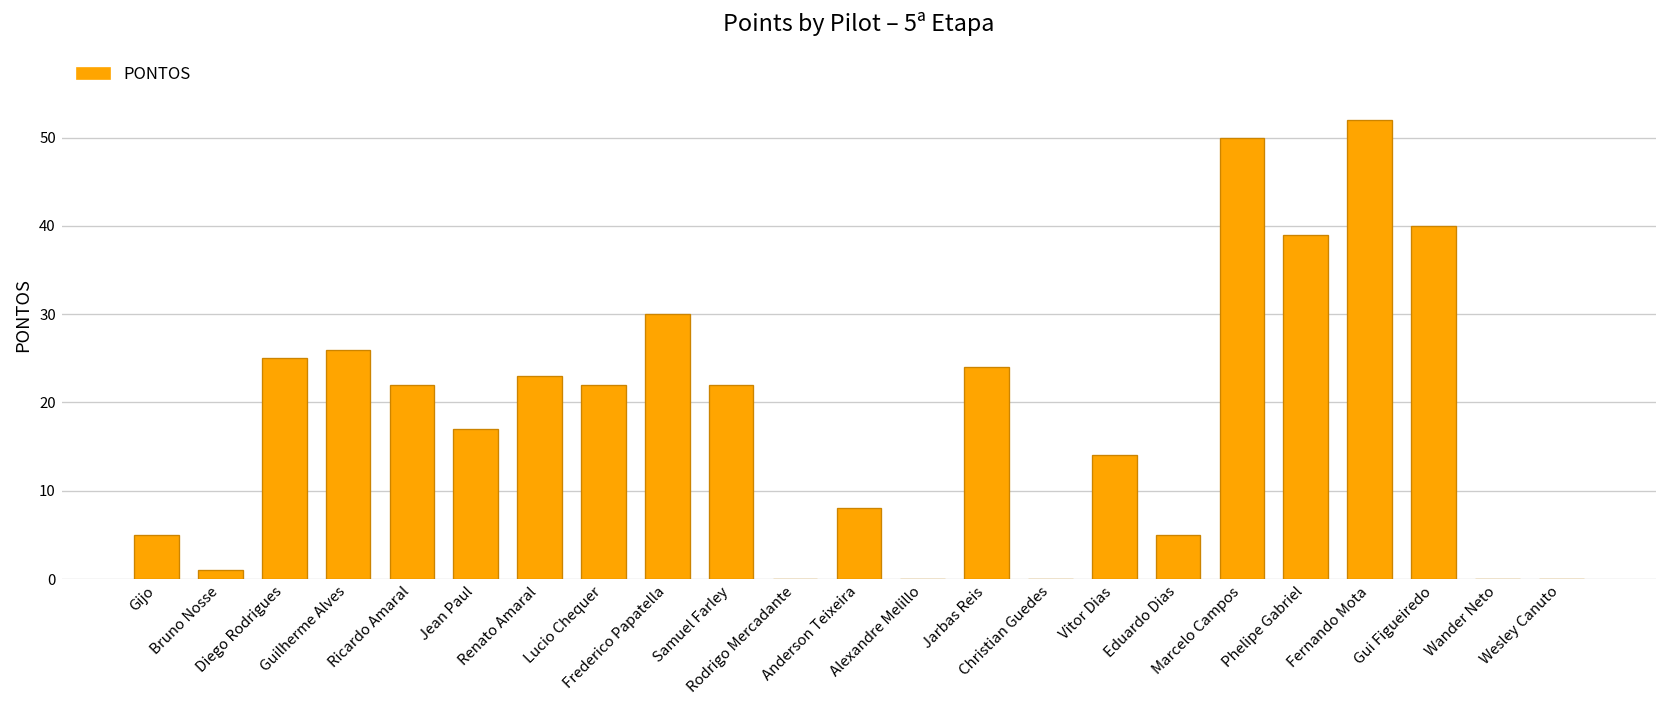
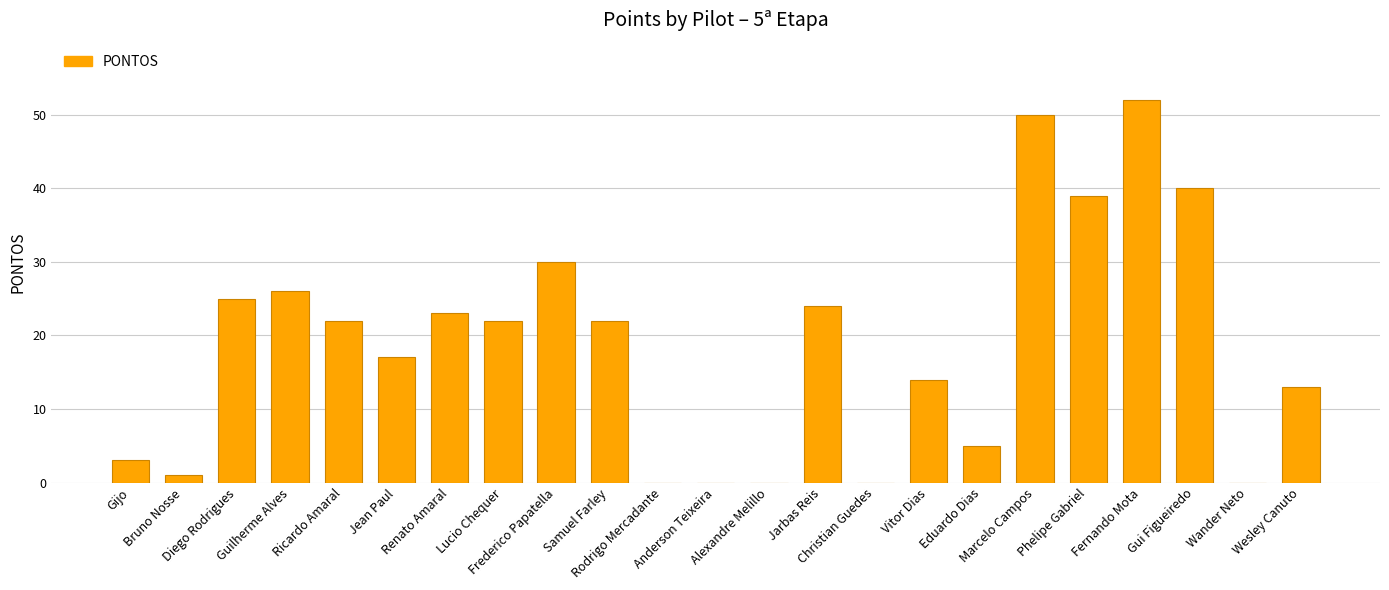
Gijo: 5 -> 3
Anderson Teixeira: 8 -> 0
Wesley Canuto: 0 -> 13
